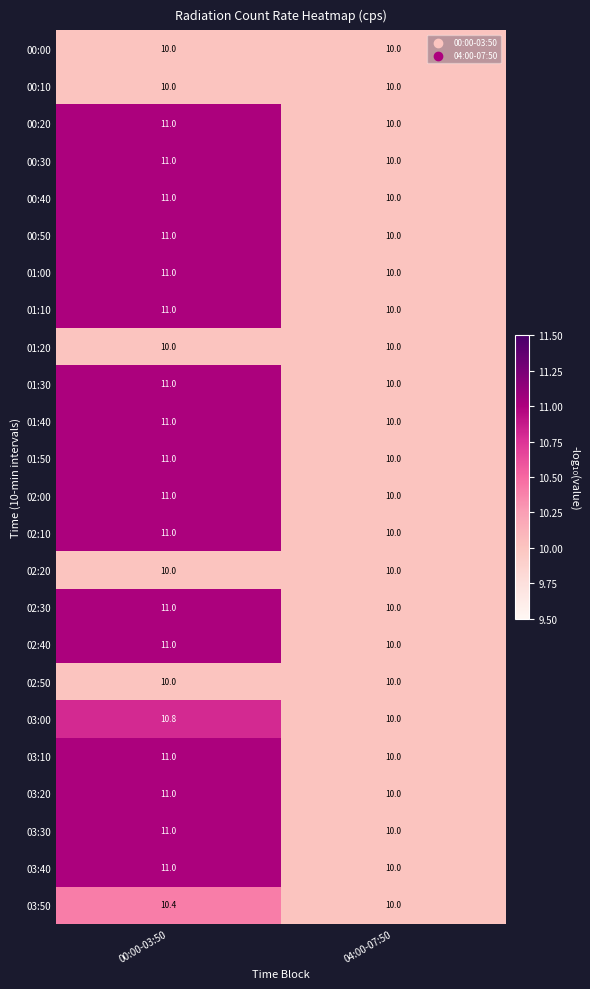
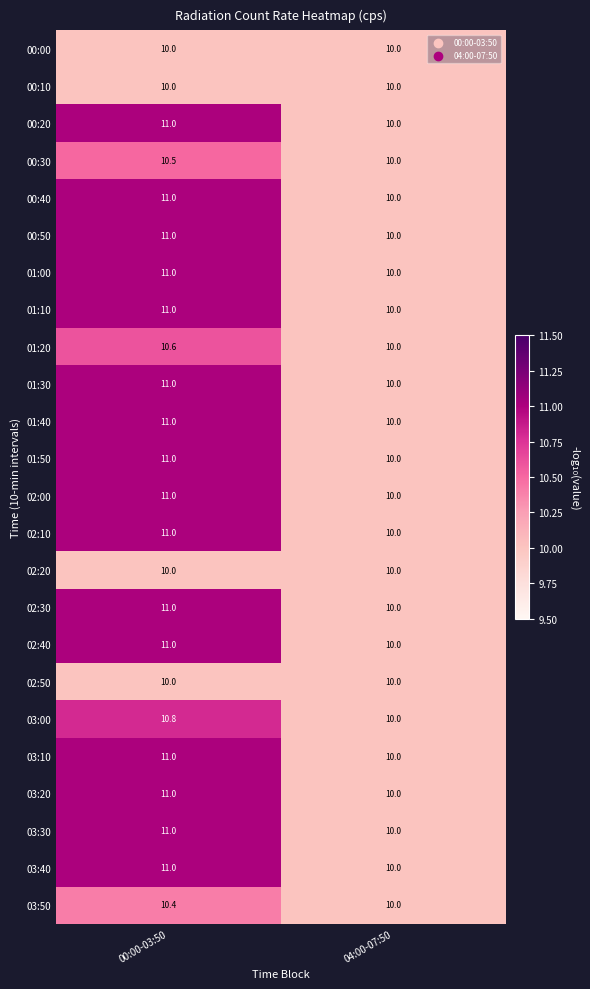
00:30, 00:00-03:50: 11.0 -> 10.5
01:20, 00:00-03:50: 10.0 -> 10.6
